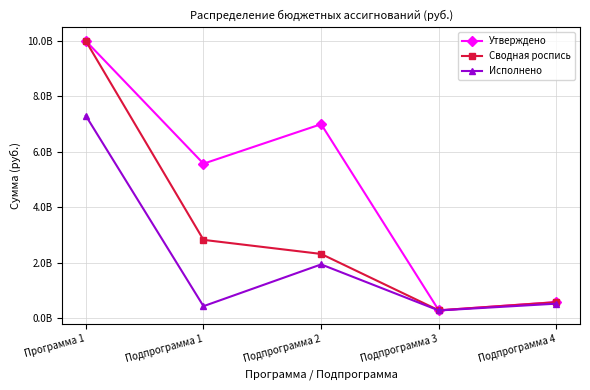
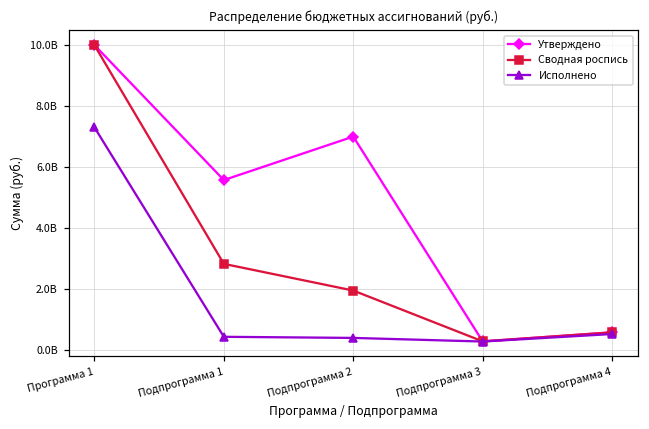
Сводная роспись, Подпрограмма 2: 2300000000 -> 2000000000
Исполнено, Подпрограмма 2: 1900000000 -> 400000000
